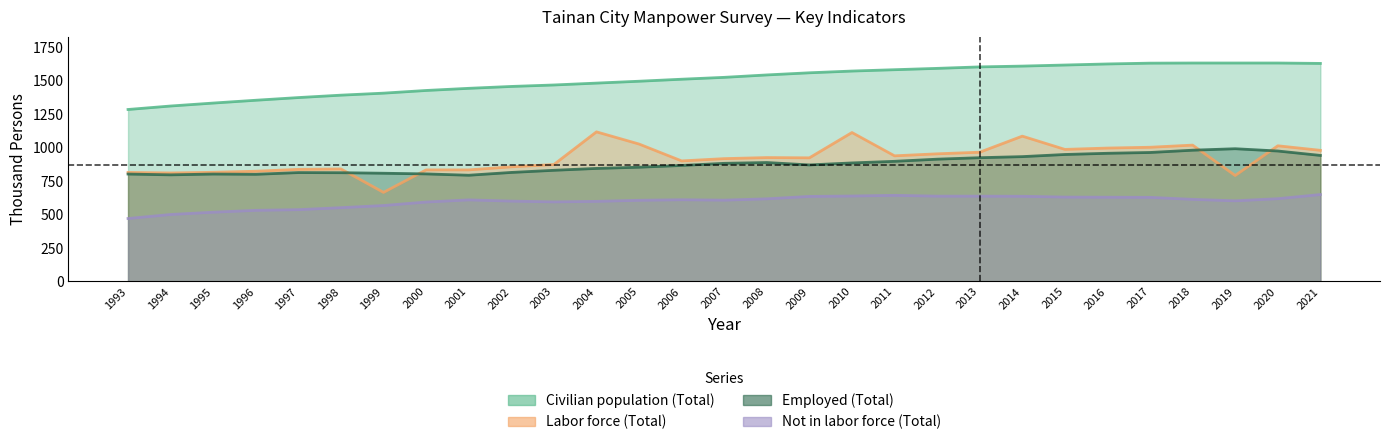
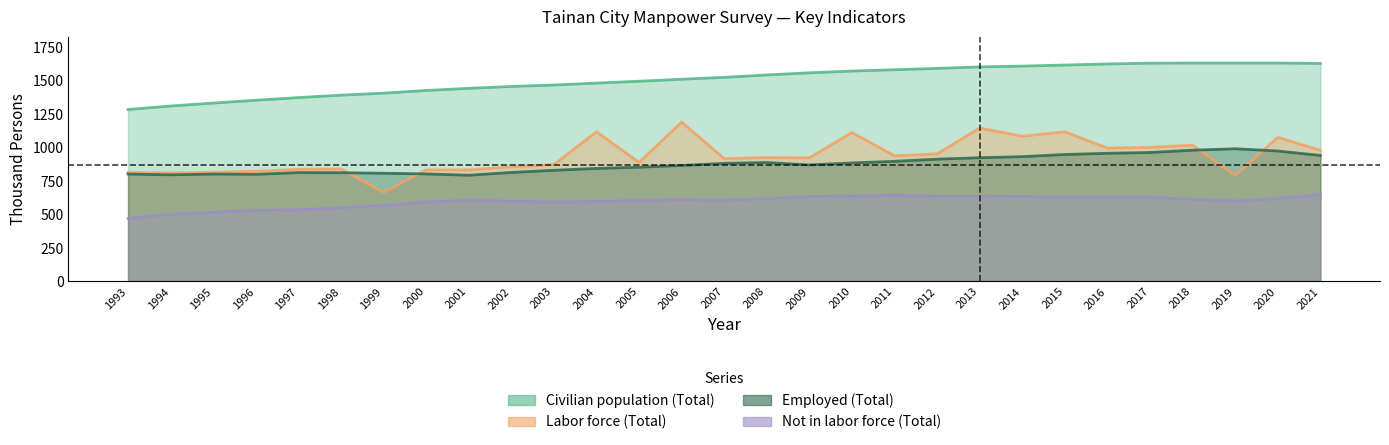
Labor force (Total), 2005: 1030 -> 890
Labor force (Total), 2006: 900 -> 1190
Labor force (Total), 2013: 970 -> 1150
Labor force (Total), 2015: 990 -> 1120
Labor force (Total), 2020: 1010 -> 1080
